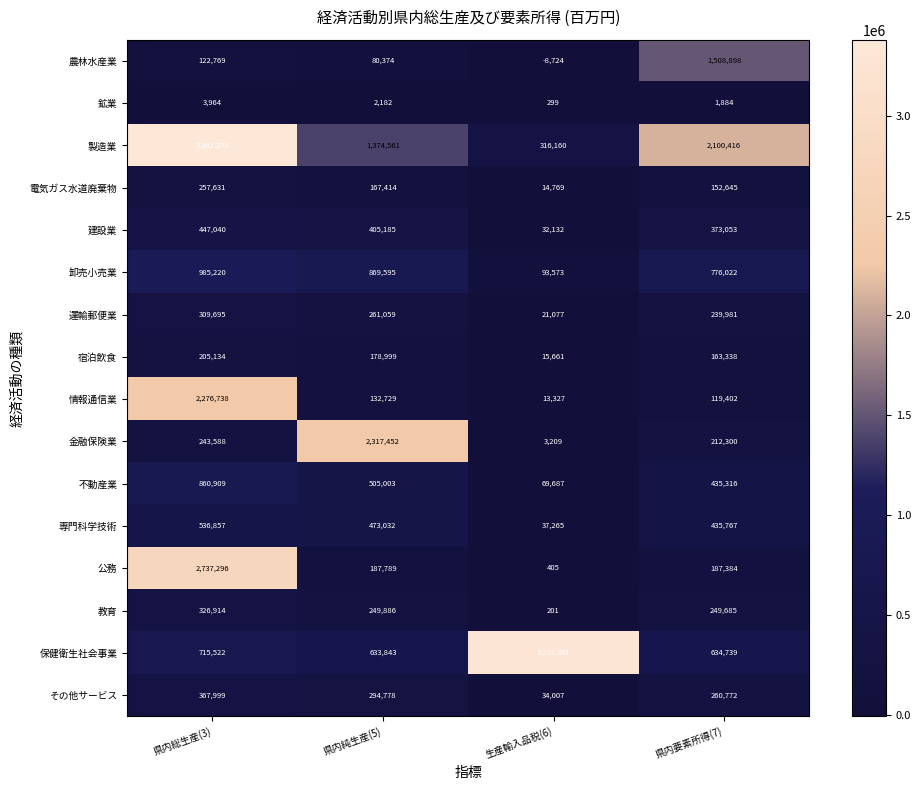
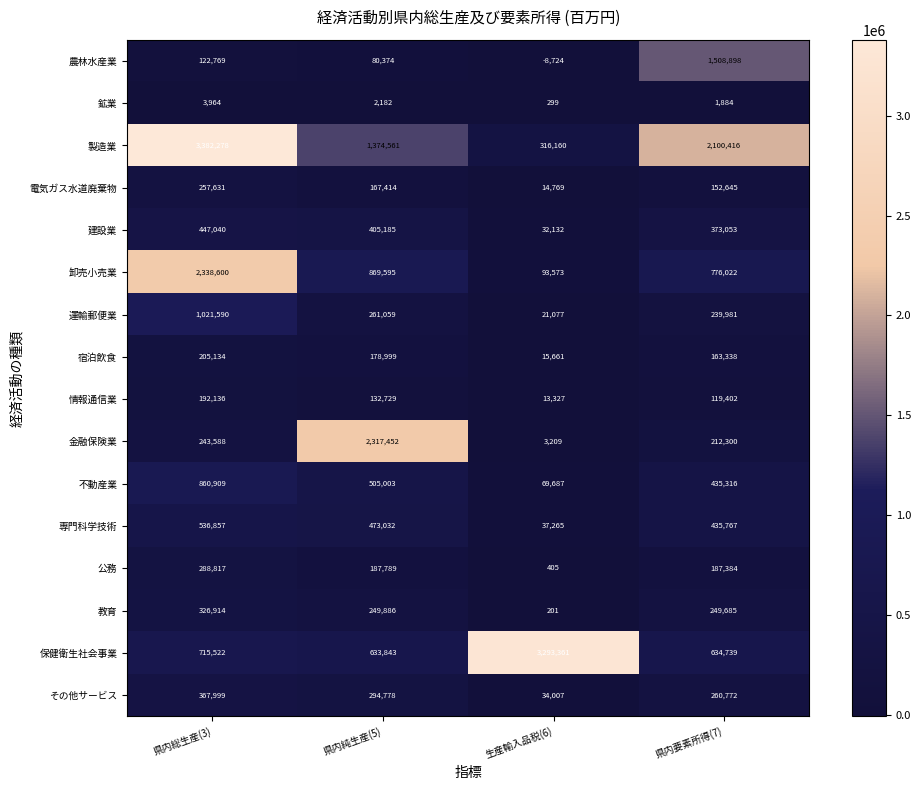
卸売小売業, 県内総生産(3): 985,220 -> 2,338,600
運輸郵便業, 県内総生産(3): 309,695 -> 1,021,590
情報通信業, 県内総生産(3): 2,276,738 -> 192,136
公務, 県内総生産(3): 2,737,296 -> 288,817
